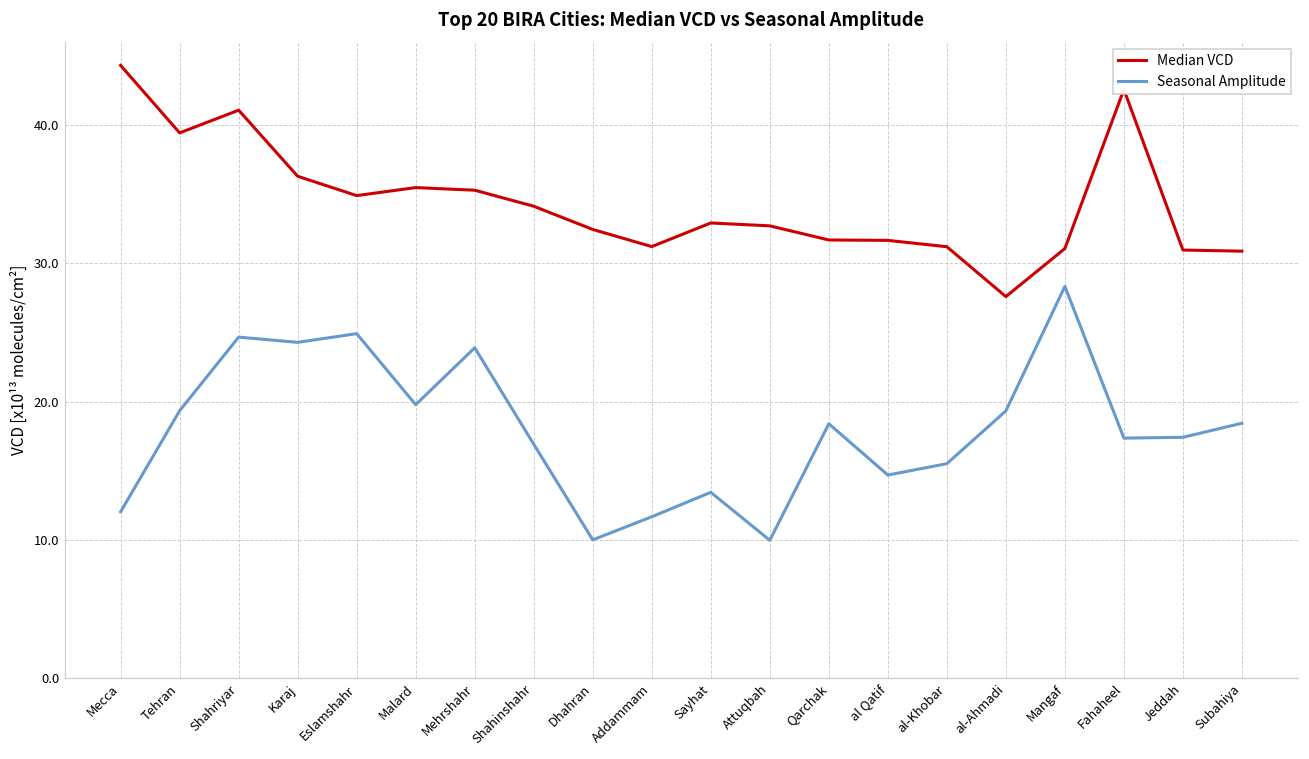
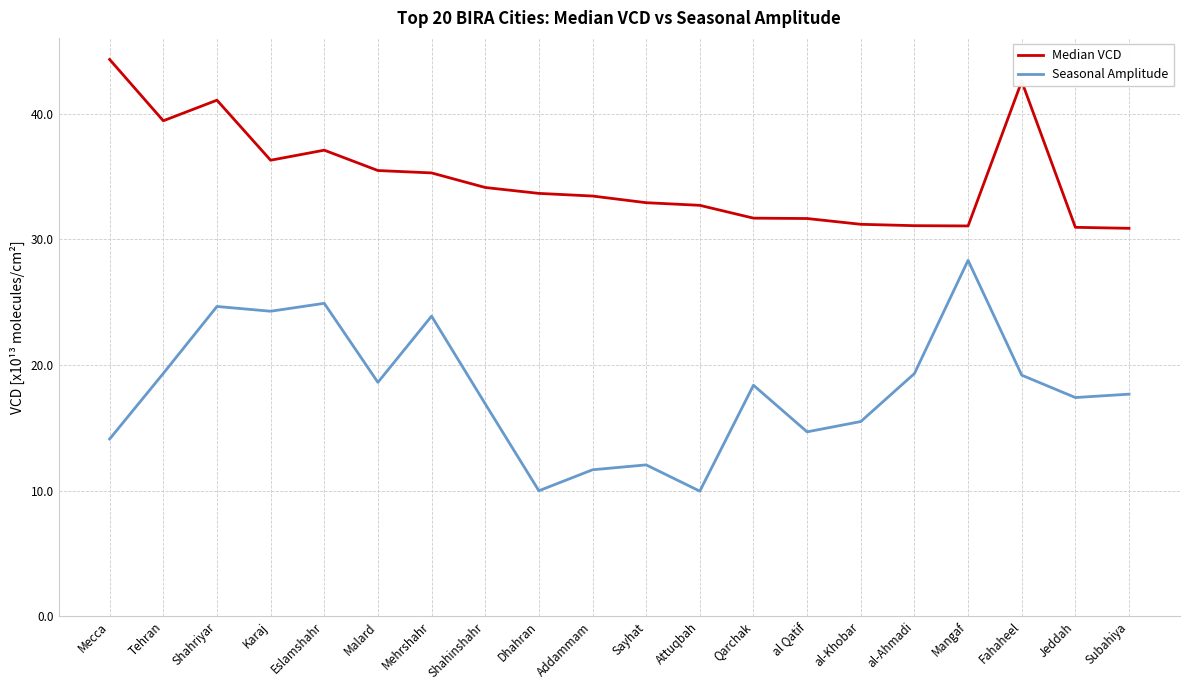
Seasonal Amplitude, Mecca: 12.0 -> 14.1
Median VCD, Eslamshahr: 34.9 -> 37.1
Seasonal Amplitude, Malard: 19.8 -> 18.6
Median VCD, Dhahran: 32.5 -> 33.7
Median VCD, Addammam: 31.2 -> 33.5
Seasonal Amplitude, Sayhat: 13.4 -> 12.1
Median VCD, al-Ahmadi: 27.6 -> 31.1
Seasonal Amplitude, Fahaheel: 17.4 -> 19.2
Seasonal Amplitude, Subahiya: 18.4 -> 17.7
